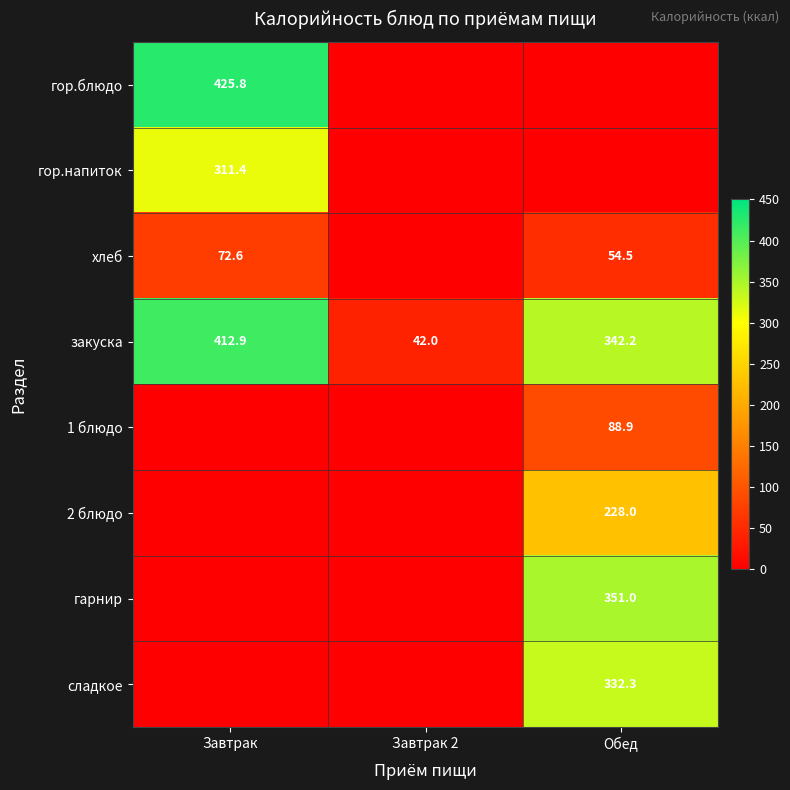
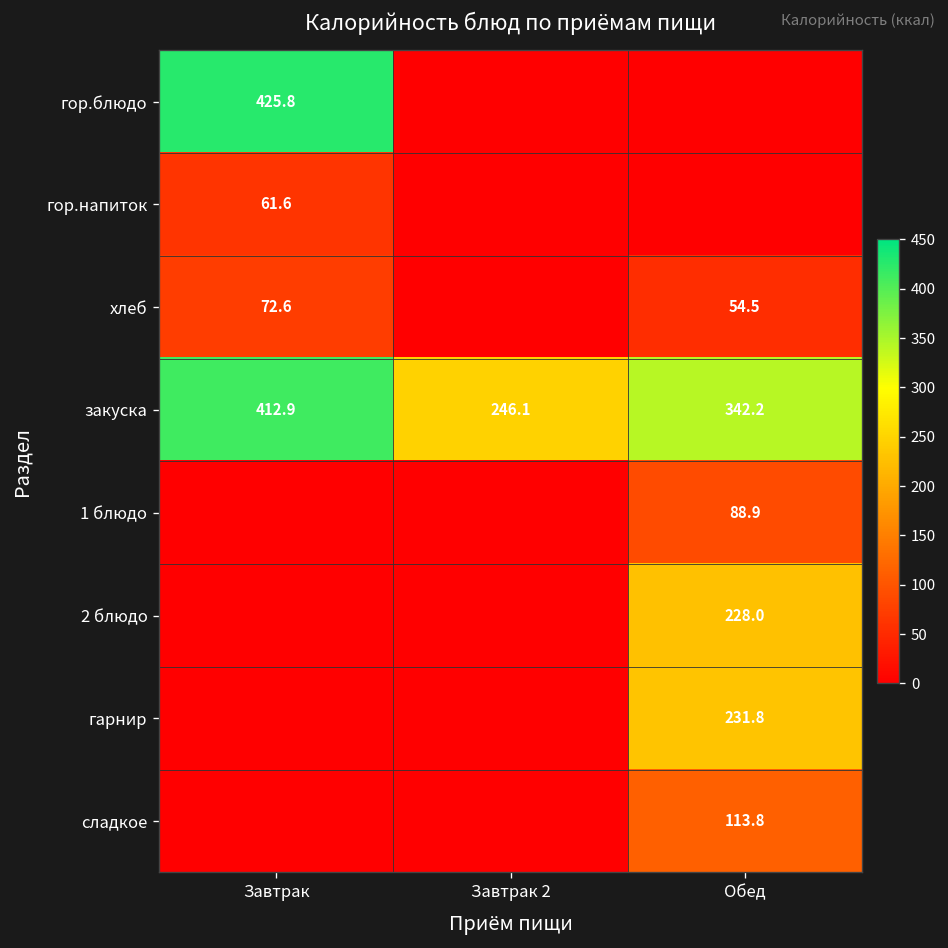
гор.напиток, Завтрак: 311.4 -> 61.6
закуска, Завтрак 2: 42.0 -> 246.1
гарнир, Обед: 351.0 -> 231.8
сладкое, Обед: 332.3 -> 113.8
